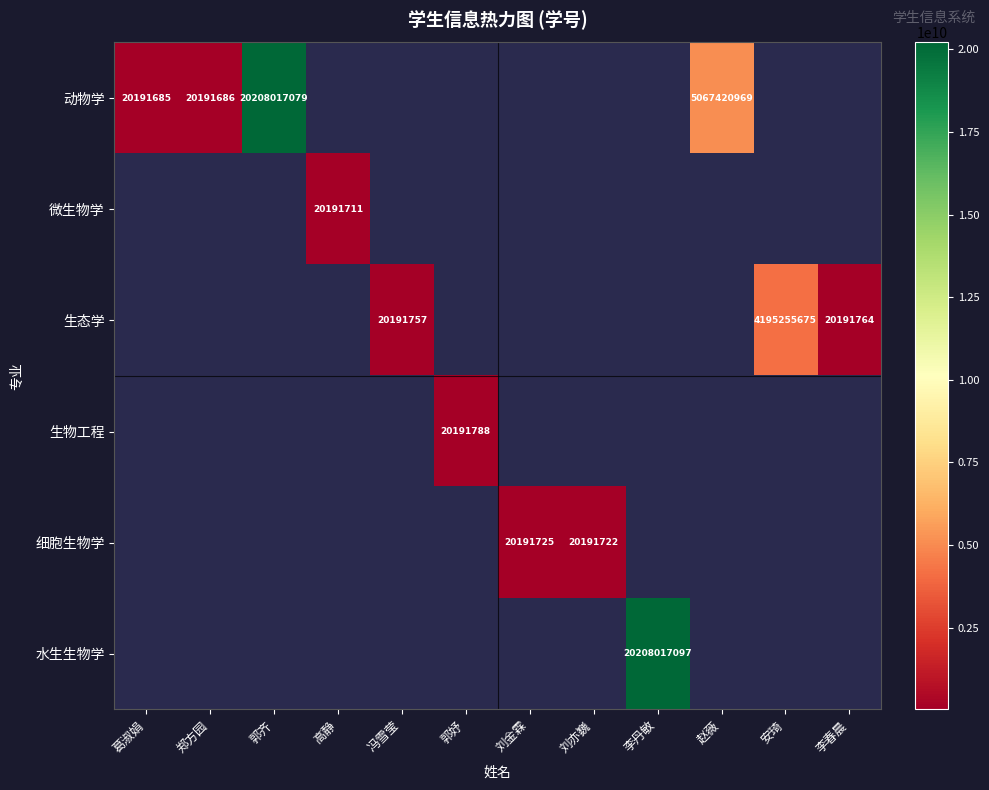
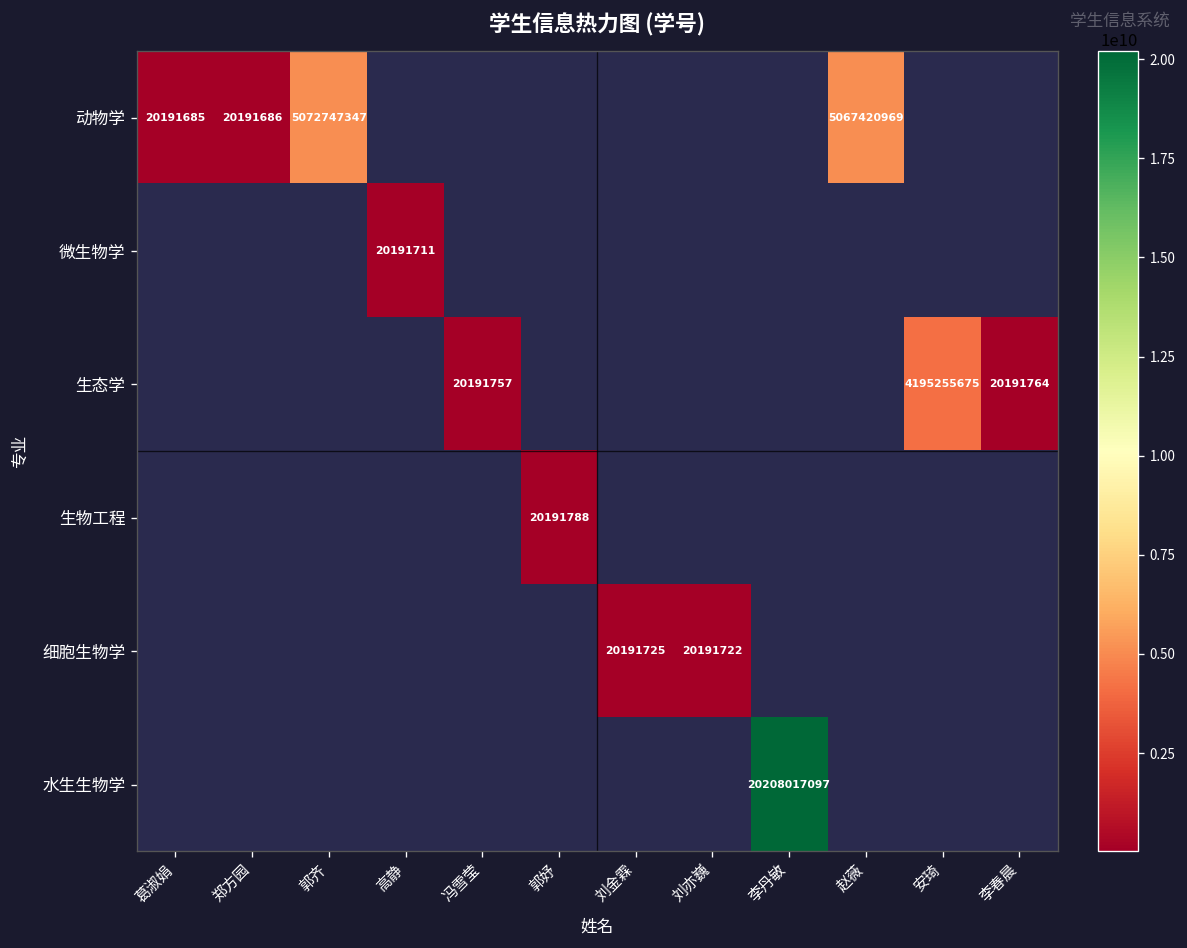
动物学, 郭齐: 20208017079 -> 5072747347
